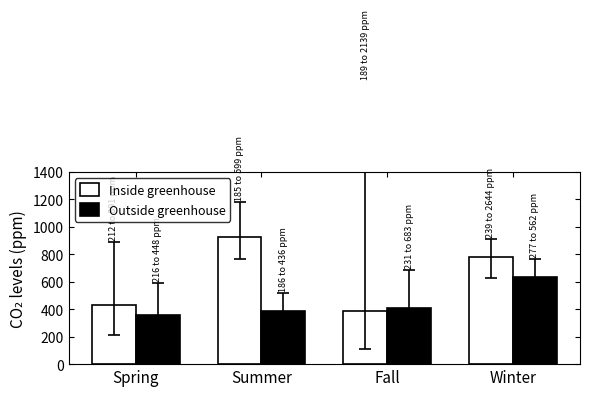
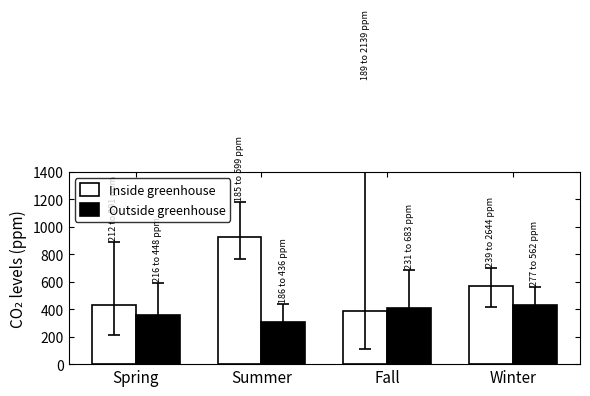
Outside greenhouse, Summer: 390 -> 310
Inside greenhouse, Winter: 780 -> 570
Outside greenhouse, Winter: 640 -> 430
